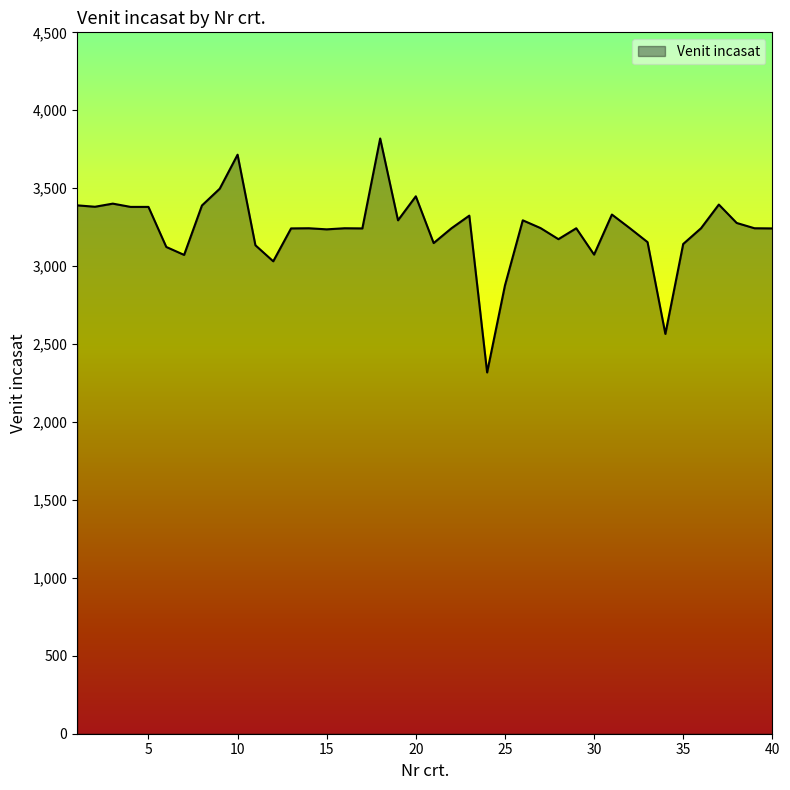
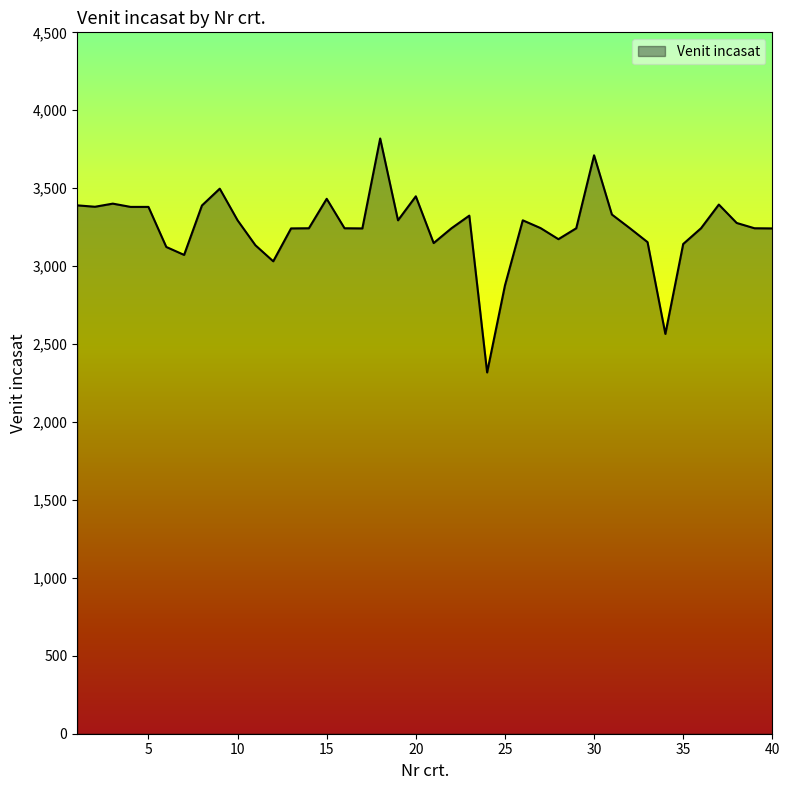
10: 3,720 -> 3,290
15: 3,240 -> 3,430
30: 3,070 -> 3,710
